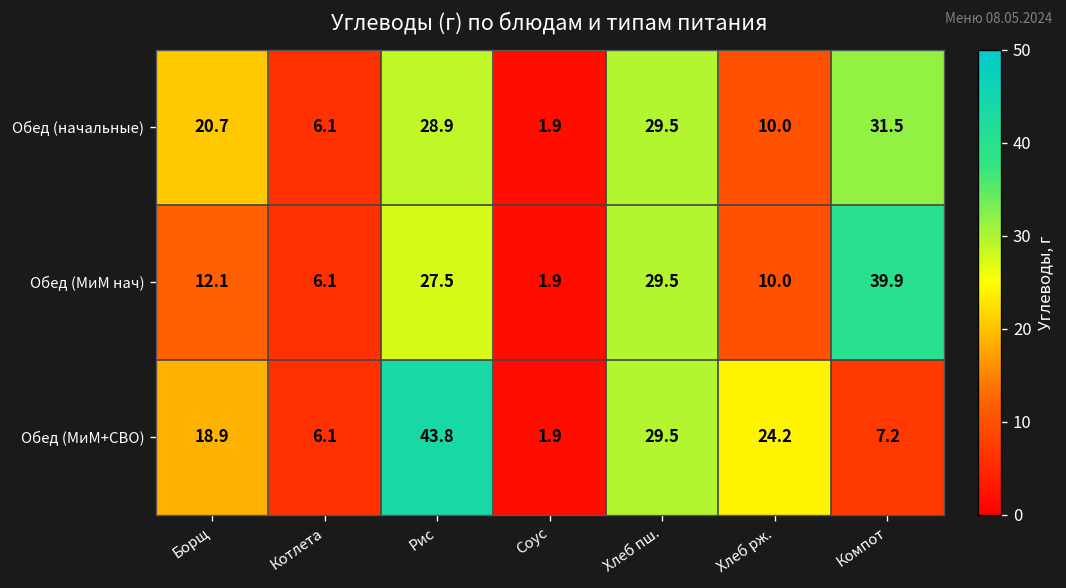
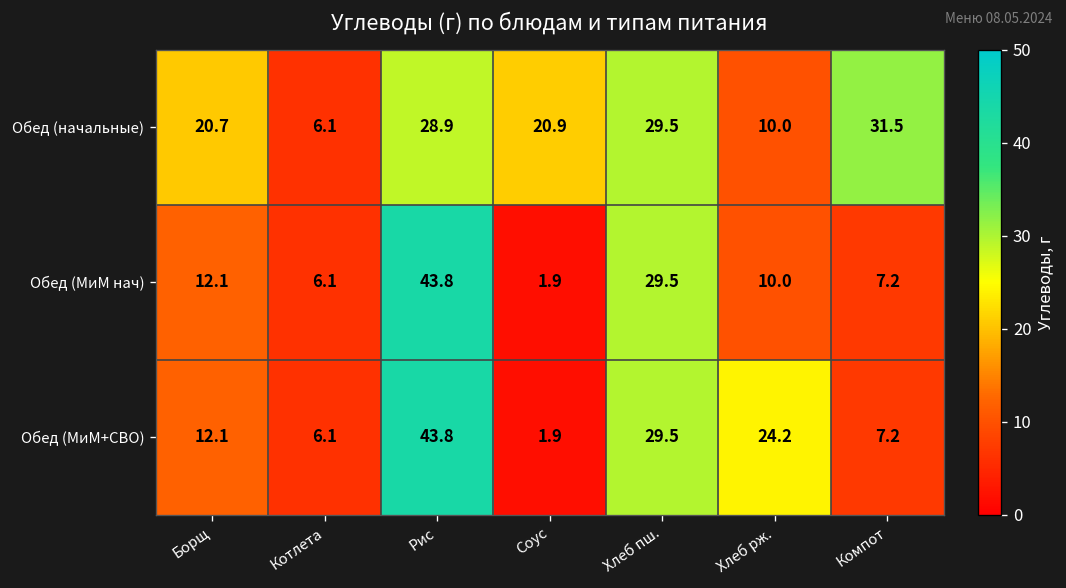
Обед (начальные), Соус: 1.9 -> 20.9
Обед (МиМ нач), Рис: 27.5 -> 43.8
Обед (МиМ нач), Компот: 39.9 -> 7.2
Обед (МиМ+СВО), Борщ: 18.9 -> 12.1
